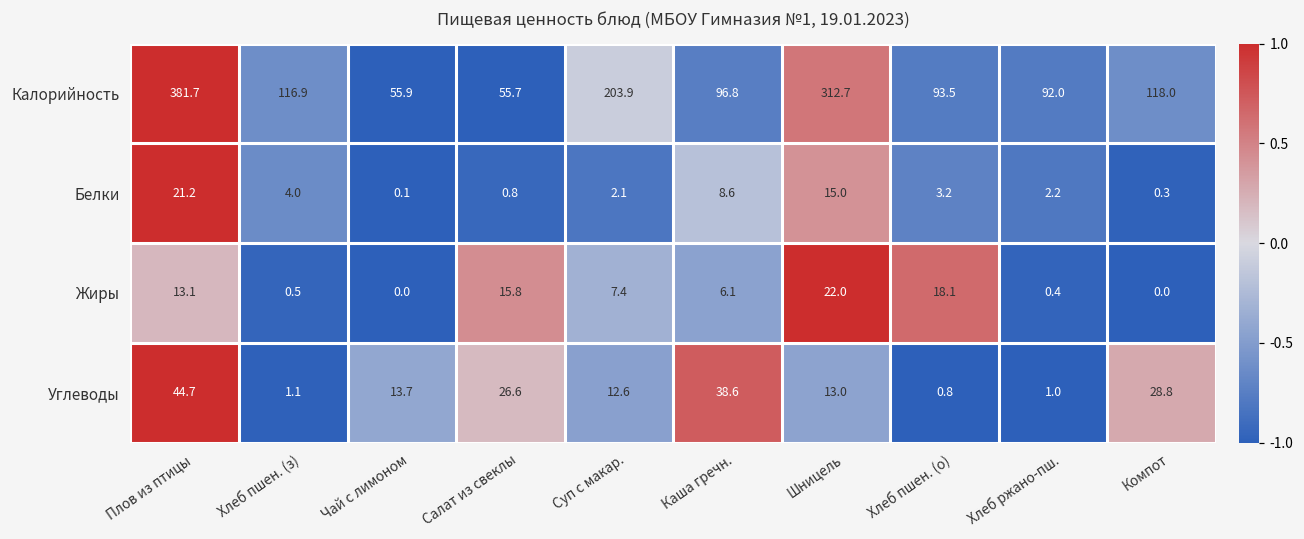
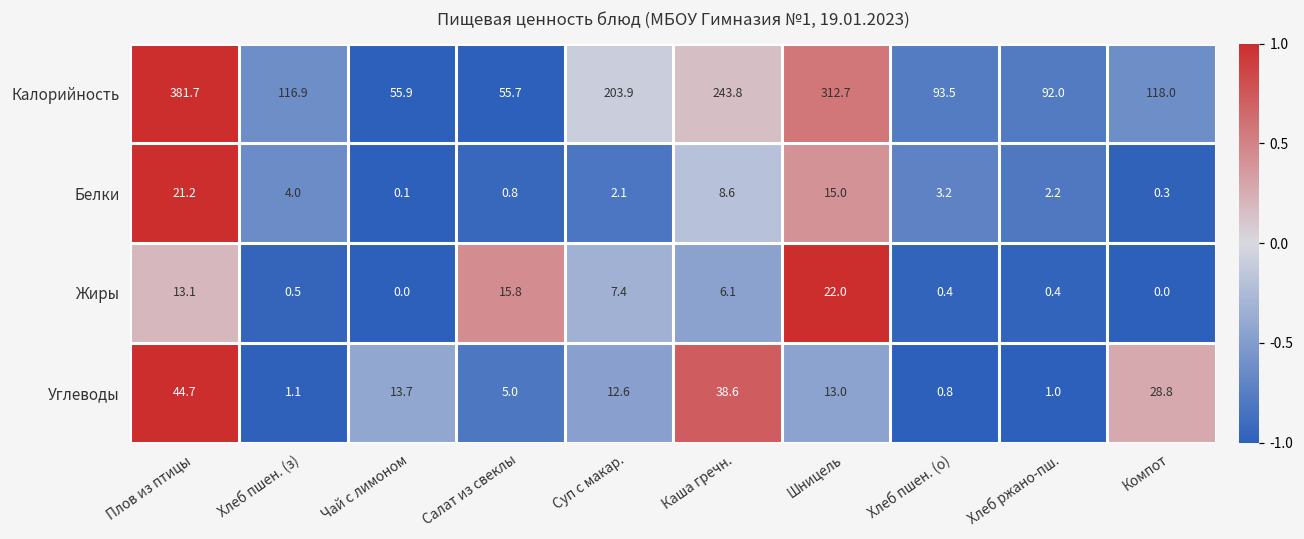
Калорийность, Каша гречн.: 96.8 -> 243.8
Жиры, Хлеб пшен. (о): 18.1 -> 0.4
Углеводы, Салат из свеклы: 26.6 -> 5.0
